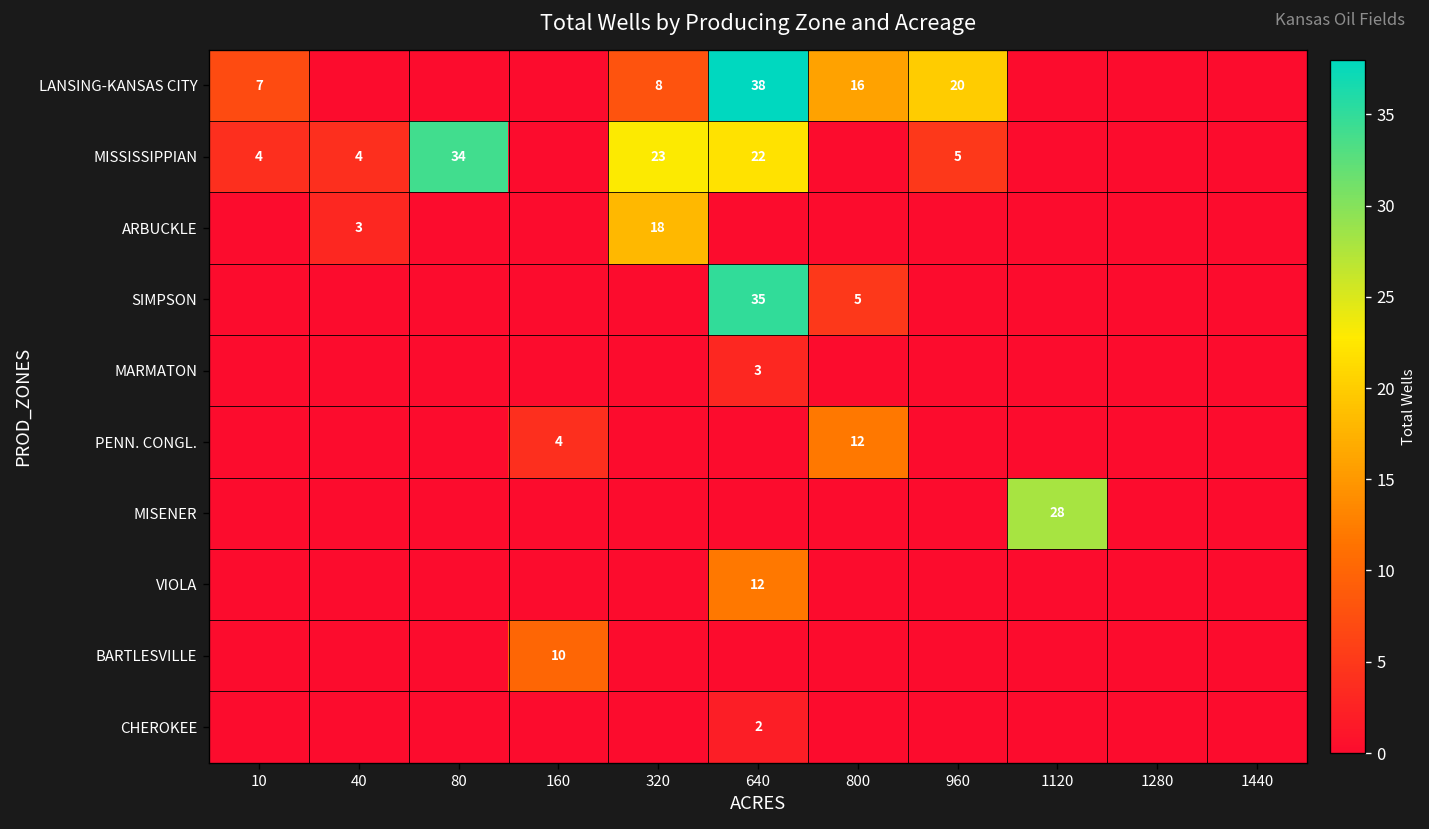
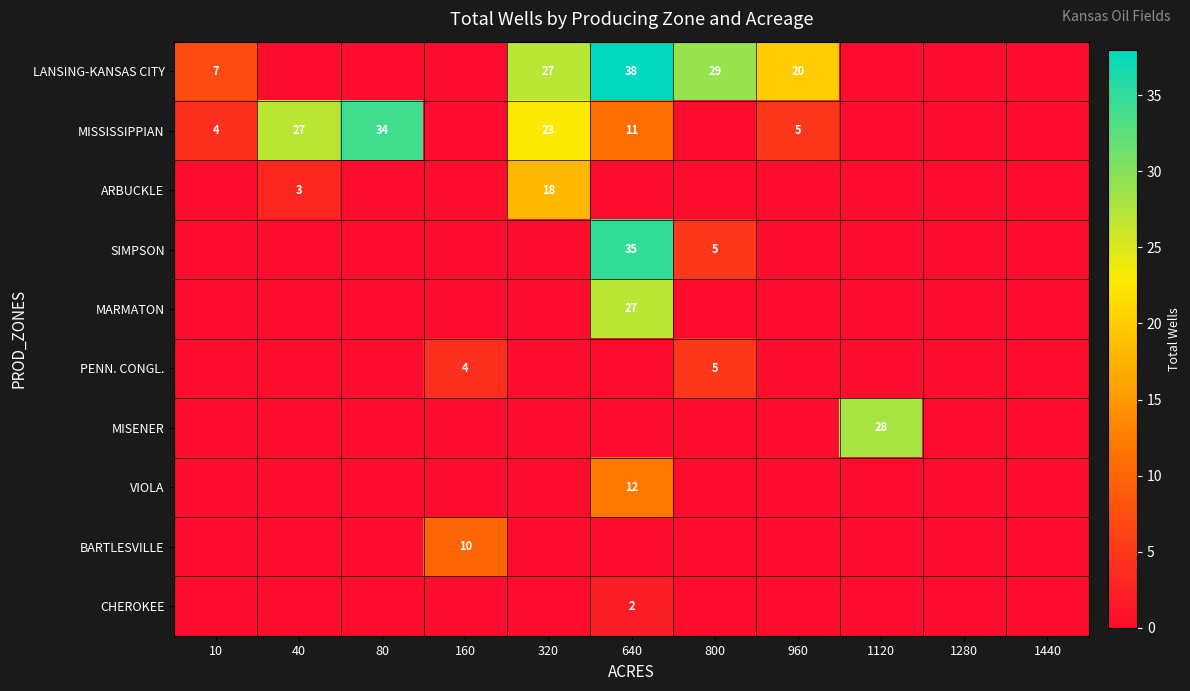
LANSING-KANSAS CITY, 320: 8 -> 27
LANSING-KANSAS CITY, 800: 16 -> 29
MISSISSIPPIAN, 40: 4 -> 27
MISSISSIPPIAN, 640: 22 -> 11
MARMATON, 640: 3 -> 27
PENN. CONGL., 800: 12 -> 5
